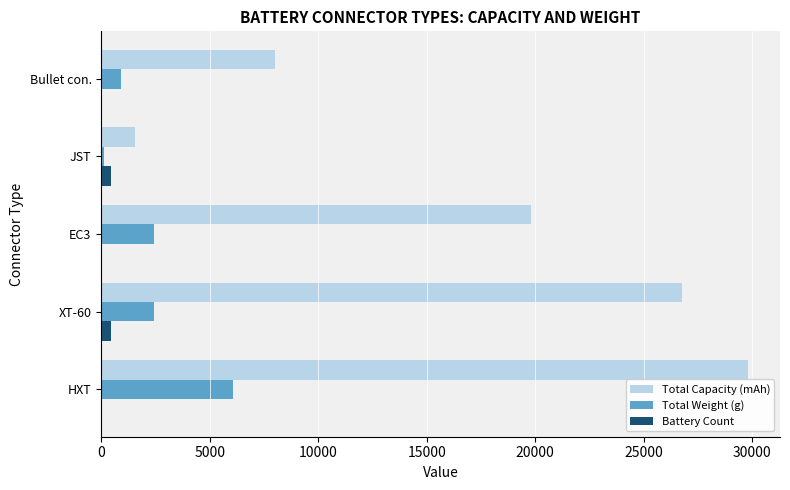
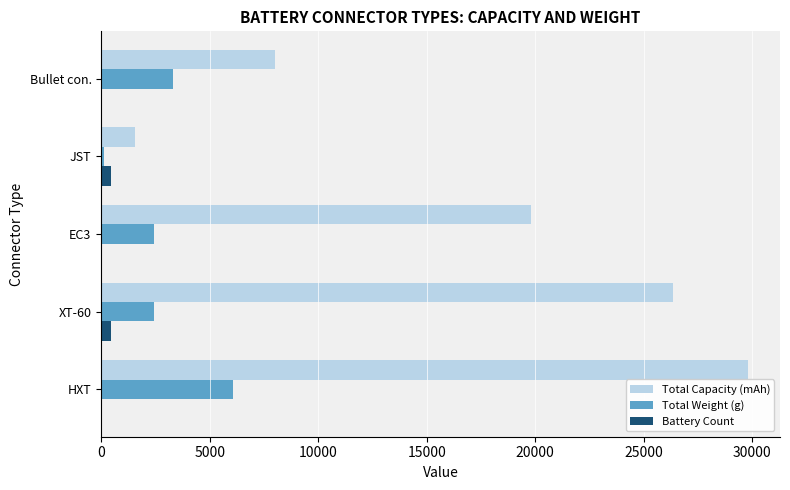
Total Weight (g), Bullet con.: 900 -> 3300
Total Capacity (mAh), XT-60: 26800 -> 26300
